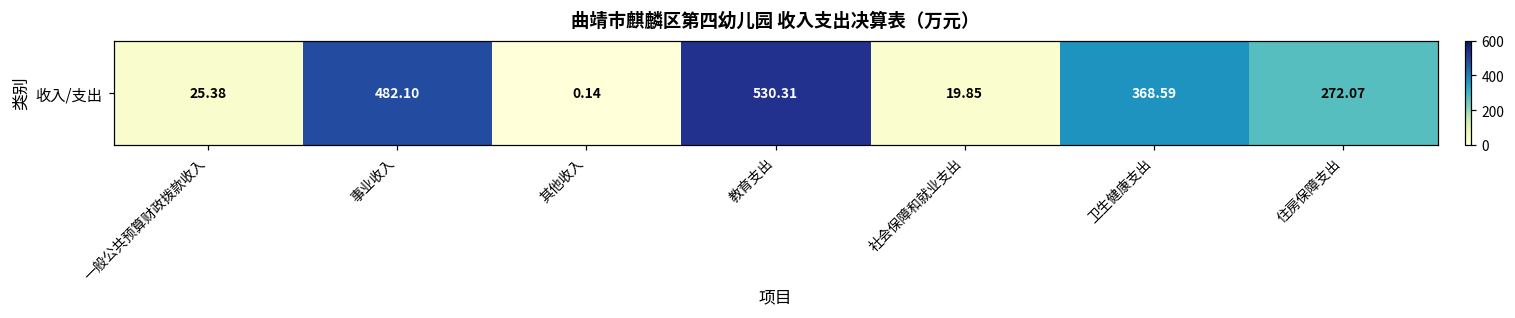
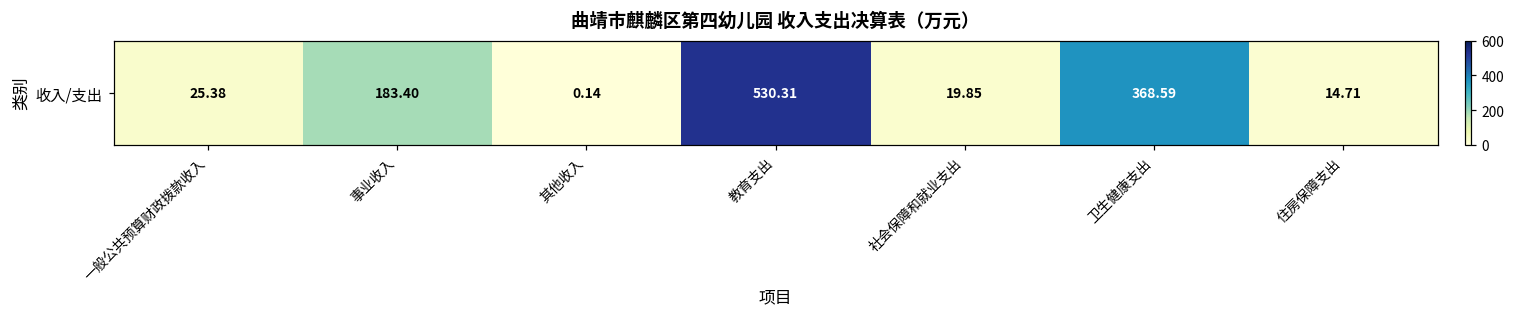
收入/支出, 事业收入: 482.10 -> 183.40
收入/支出, 住房保障支出: 272.07 -> 14.71
